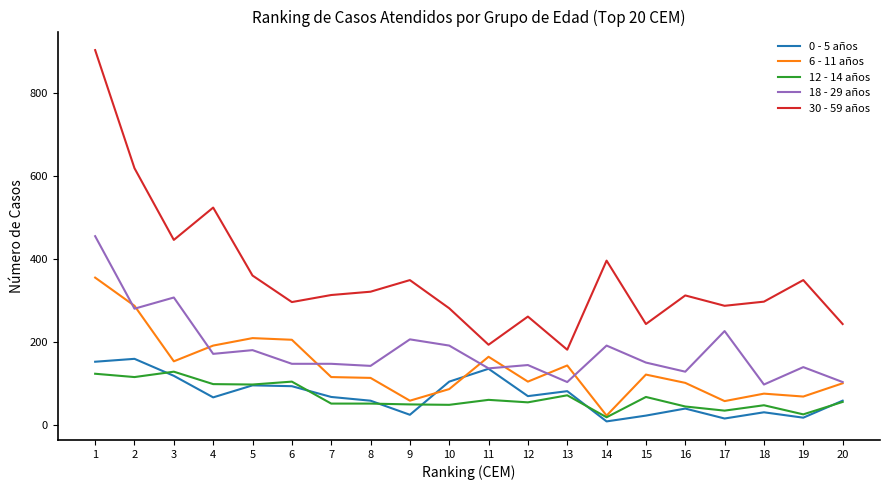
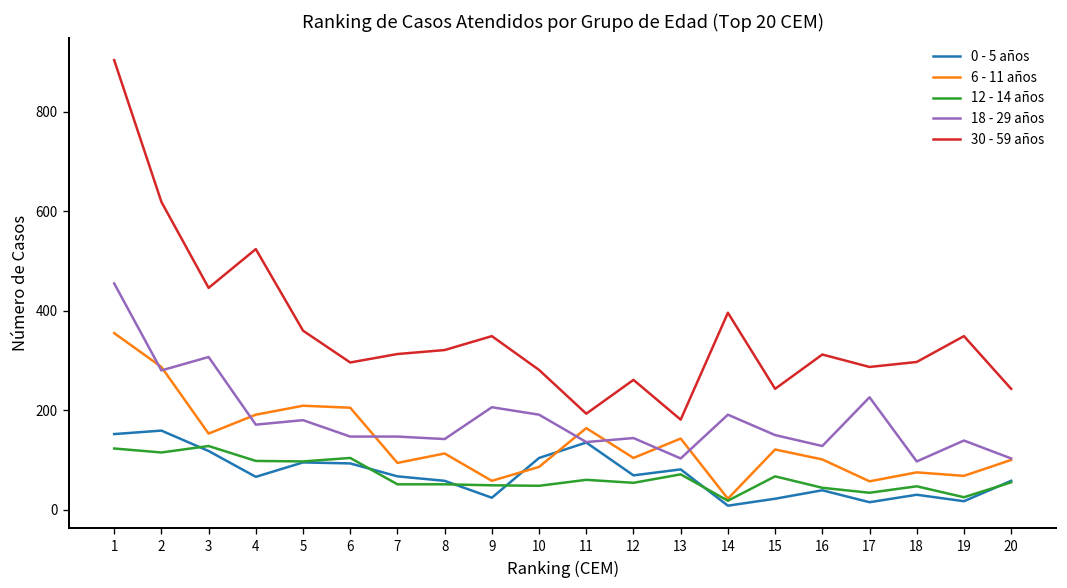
6 - 11 años, 7: 120 -> 90
